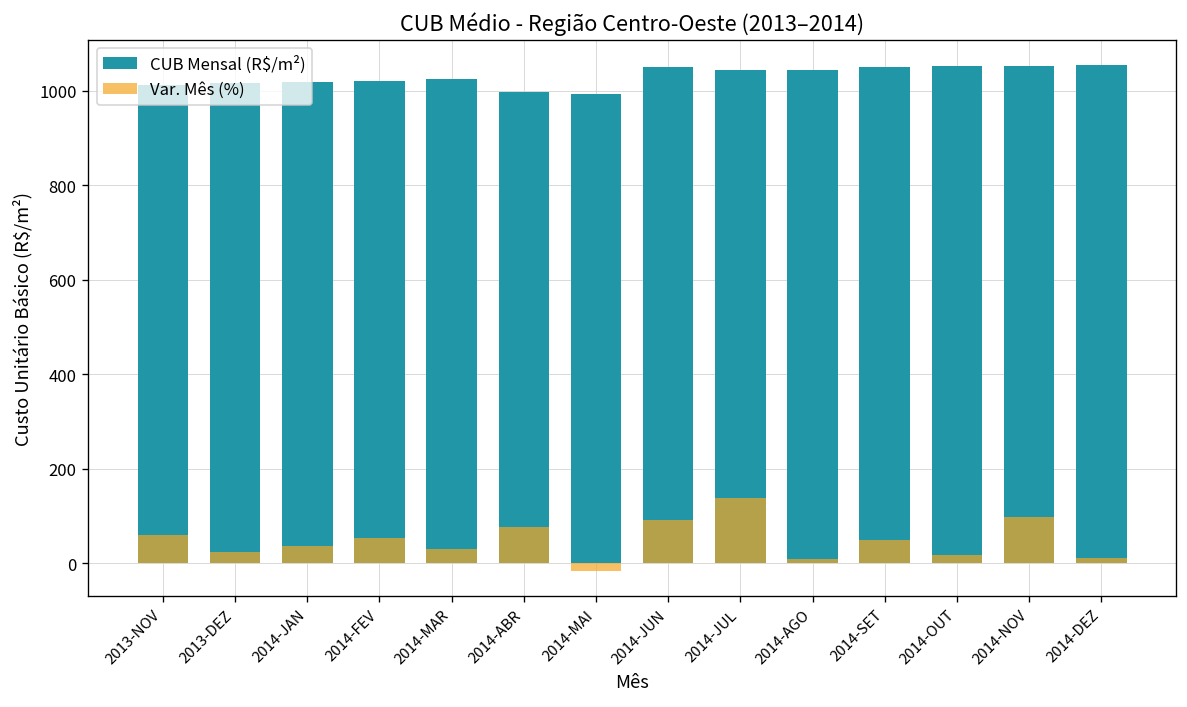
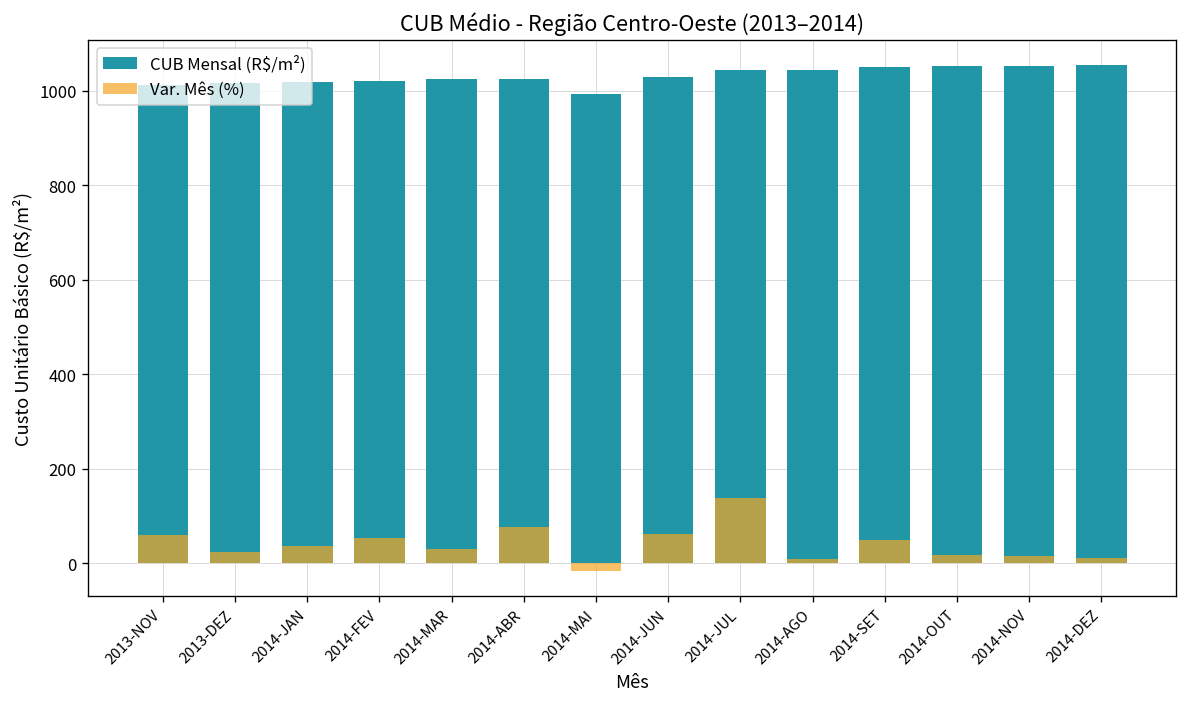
CUB Mensal (R$/m²), 2014-ABR: 1000 -> 1030
CUB Mensal (R$/m²), 2014-JUN: 1050 -> 1030
Var. Mês (%), 2014-JUN: 90 -> 60
Var. Mês (%), 2014-NOV: 100 -> 20
